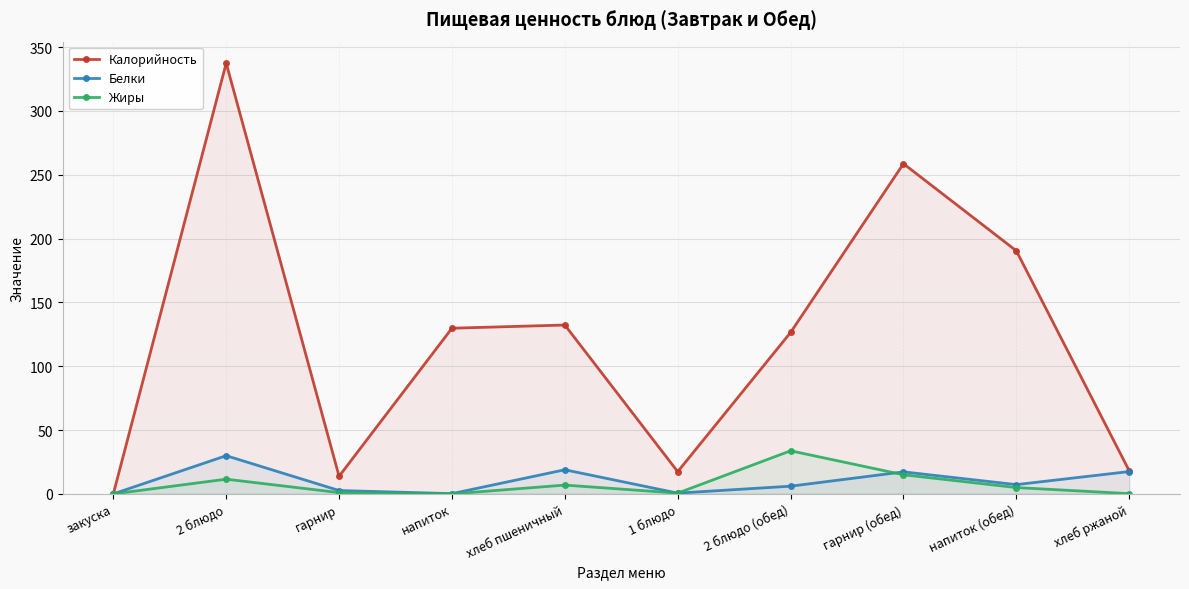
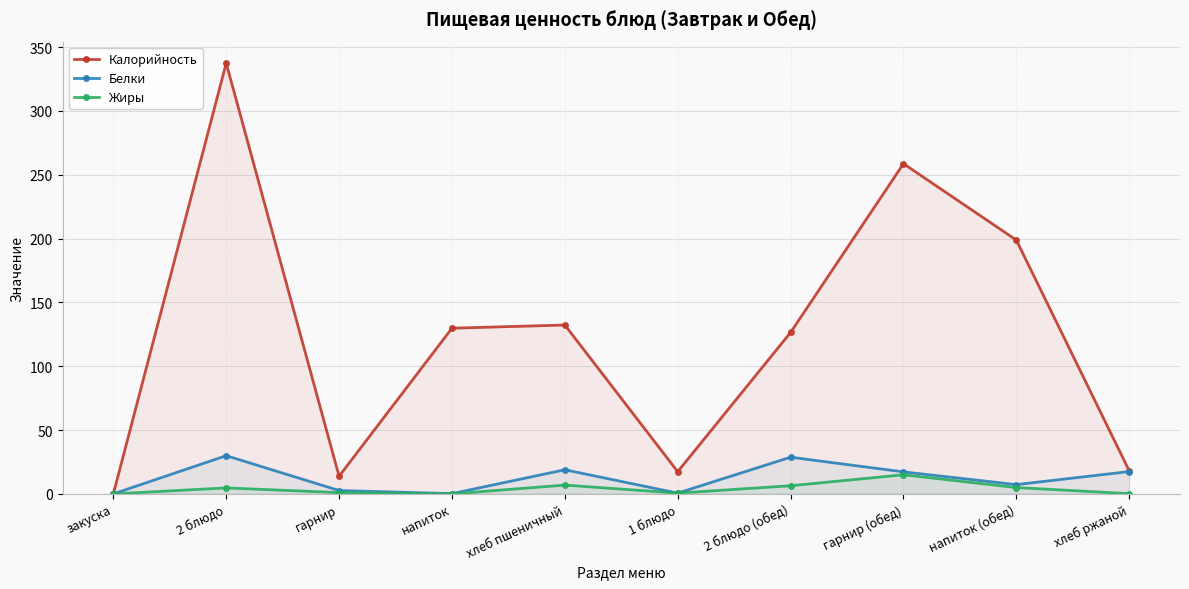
Жиры, 2 блюдо: 12 -> 5
Белки, 2 блюдо (обед): 6 -> 29
Жиры, 2 блюдо (обед): 34 -> 6
Калорийность, напиток (обед): 190 -> 199
